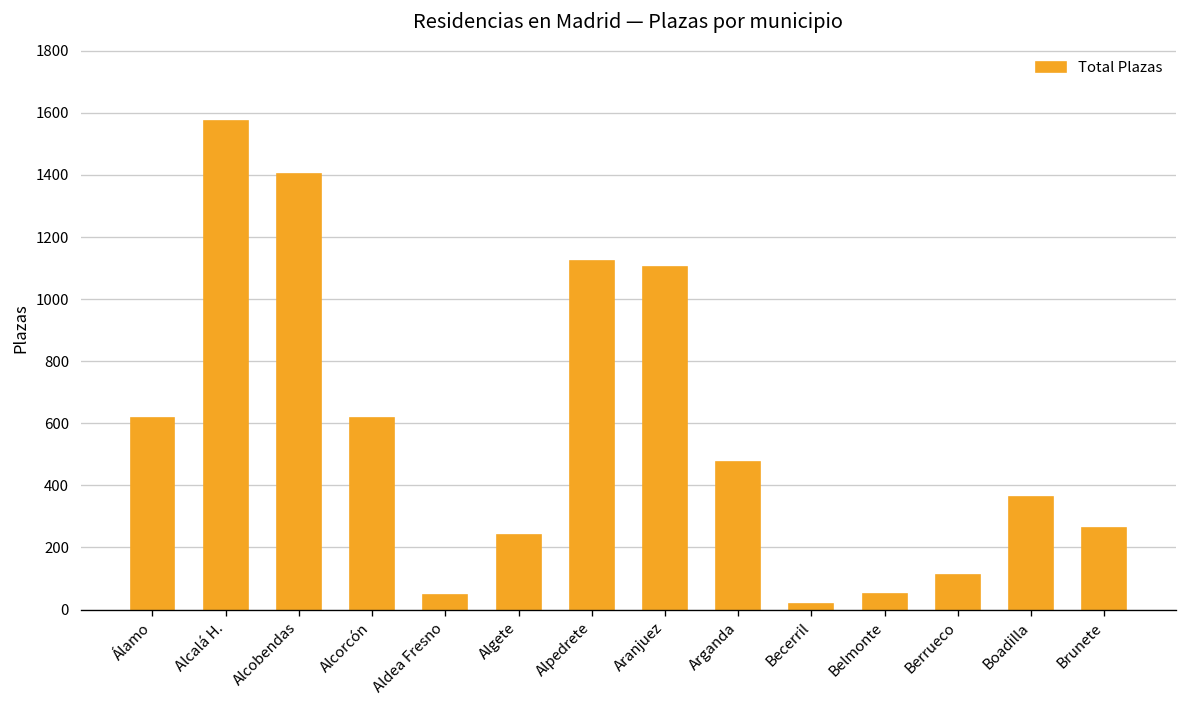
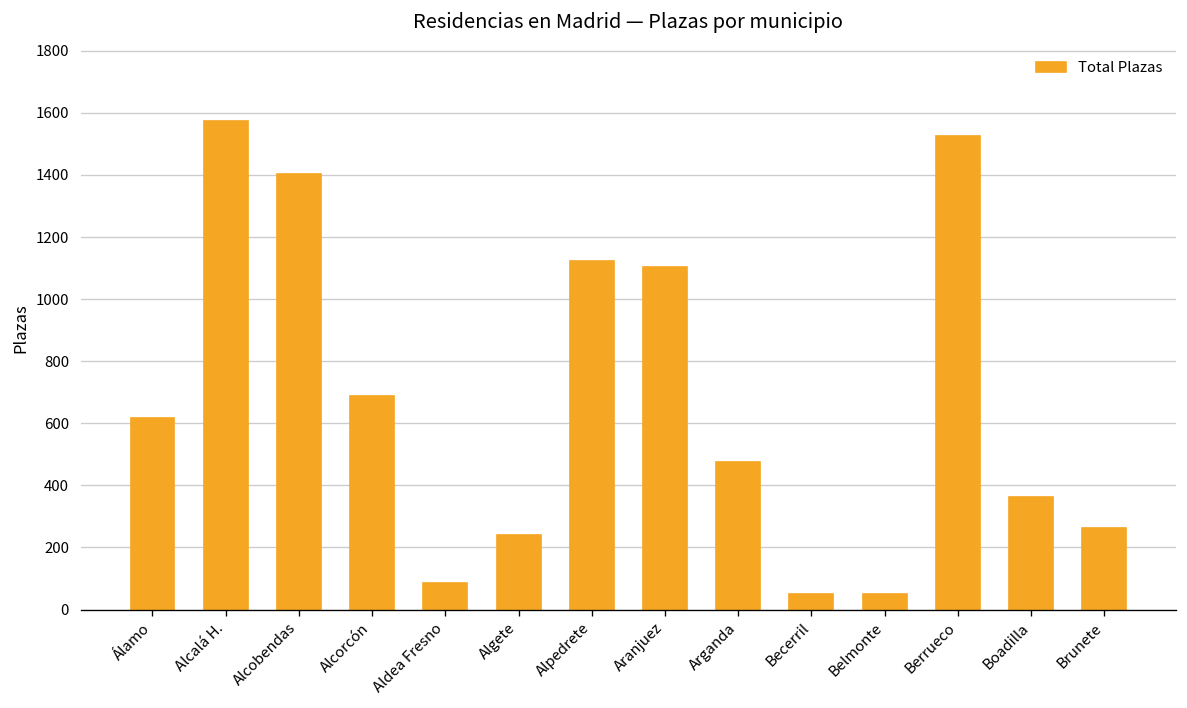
Alcorcón: 620 -> 690
Aldea Fresno: 50 -> 80
Becerril: 20 -> 50
Berrueco: 110 -> 1530
